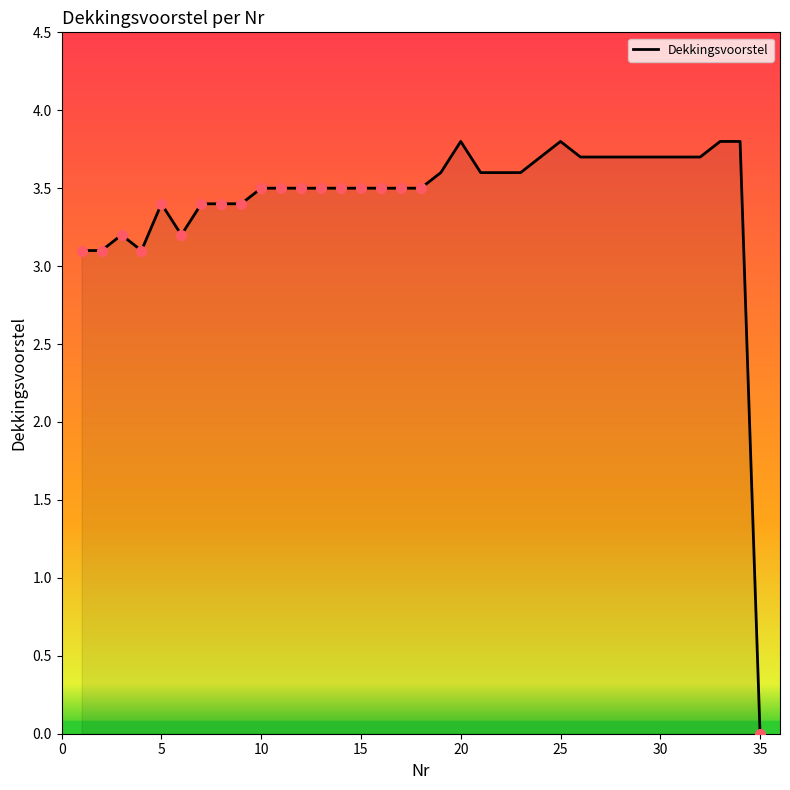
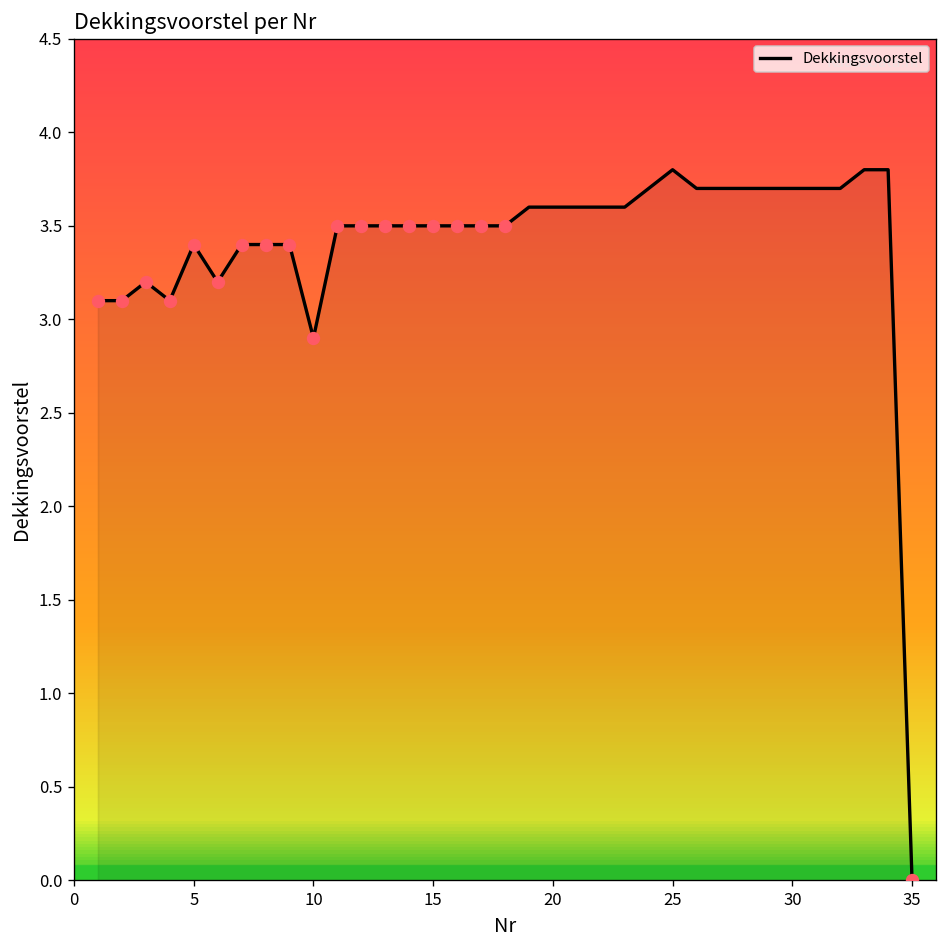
Dekkingsvoorstel, 10: 3.5 -> 2.9
Dekkingsvoorstel, 20: 3.8 -> 3.6
